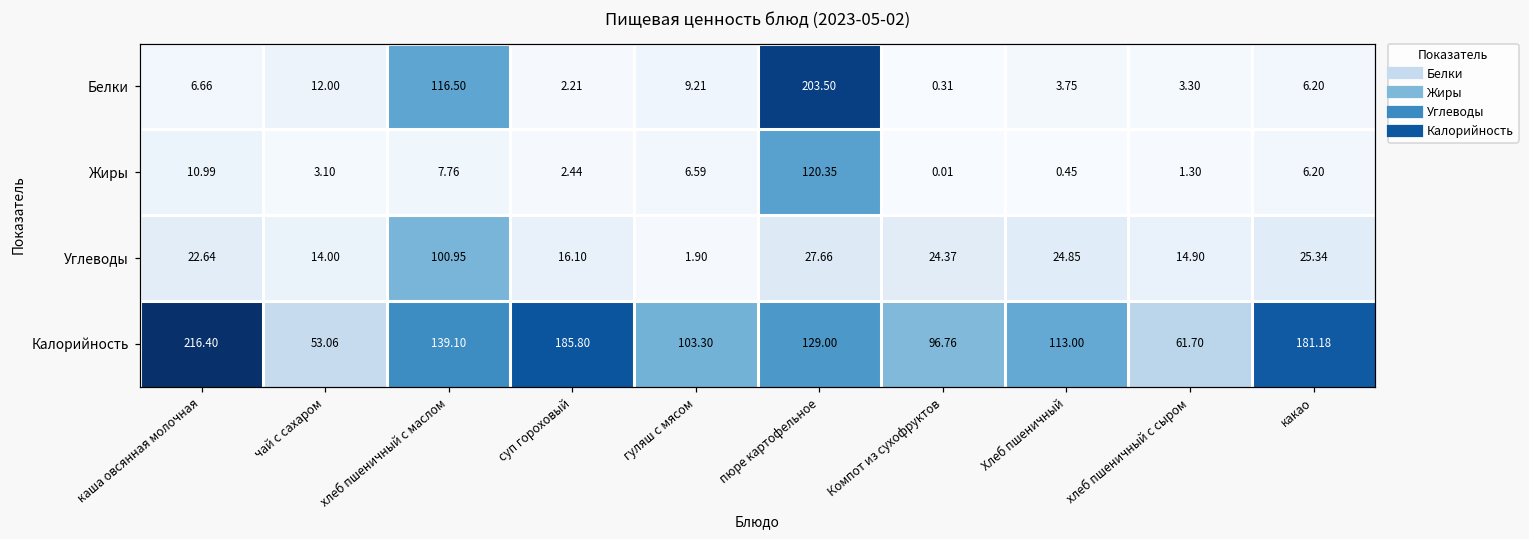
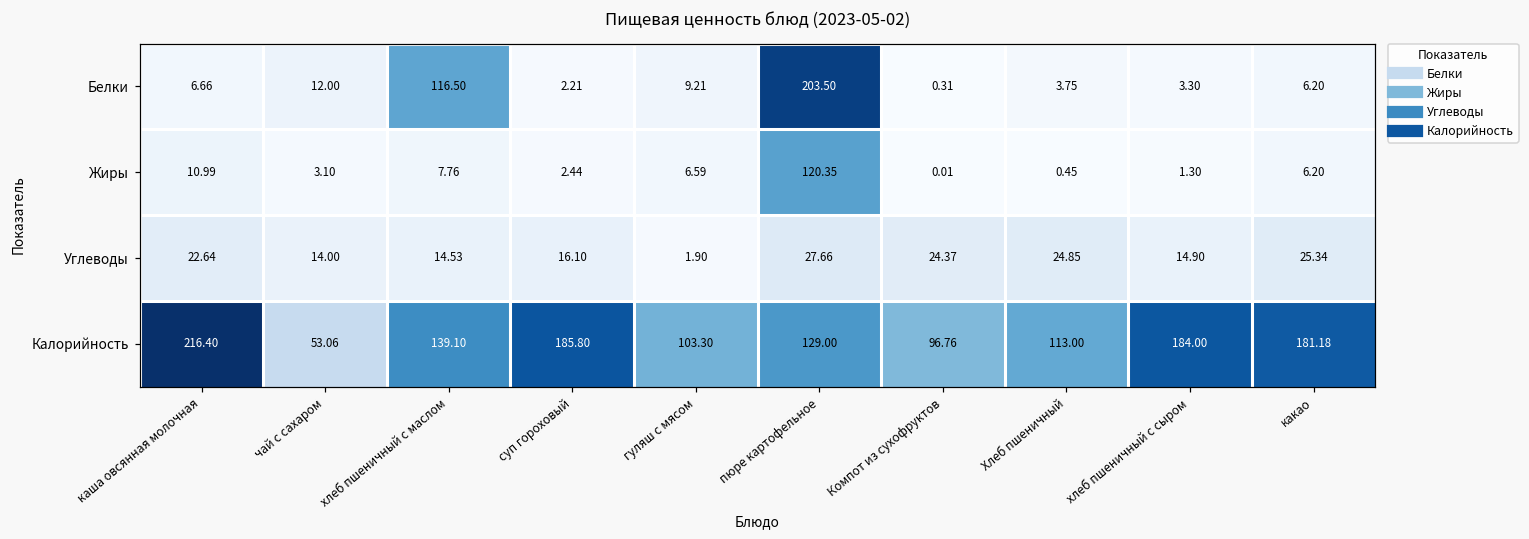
Углеводы, хлеб пшеничный с маслом: 100.95 -> 14.53
Калорийность, хлеб пшеничный с сыром: 61.70 -> 184.00
